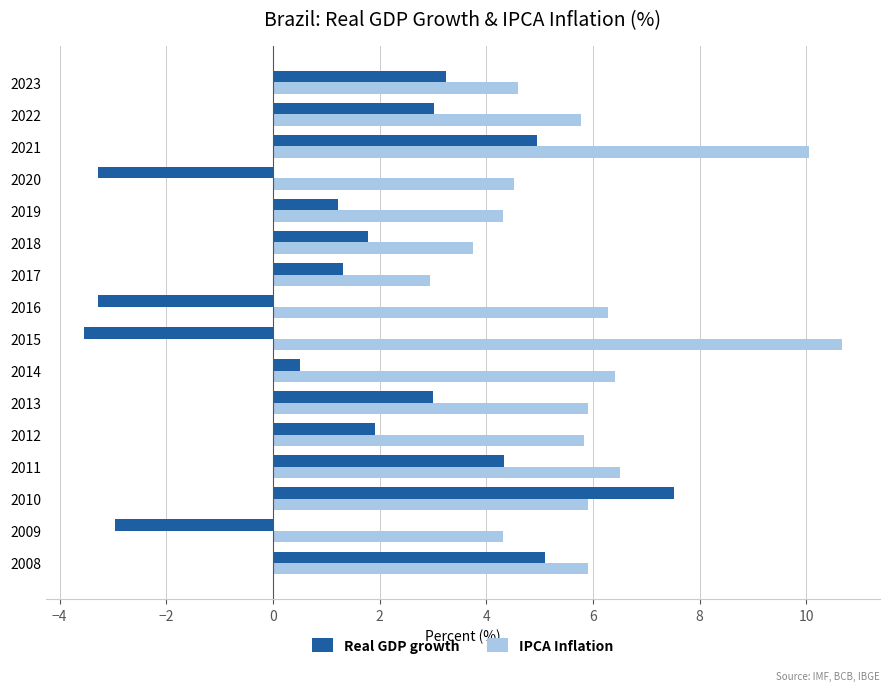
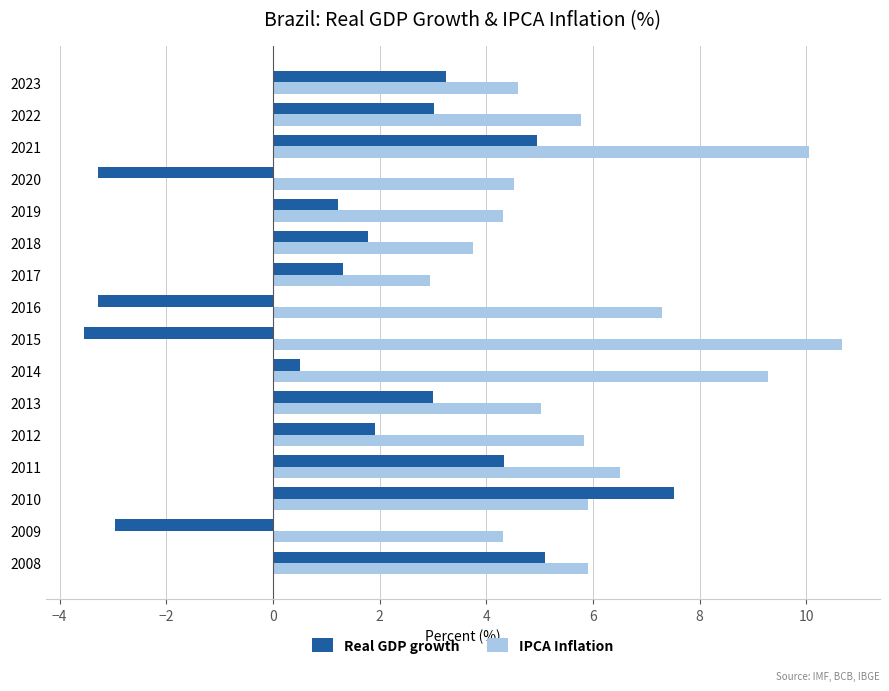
IPCA Inflation, 2016: 6.3 -> 7.3
IPCA Inflation, 2014: 6.4 -> 9.3
IPCA Inflation, 2013: 5.9 -> 5.0
